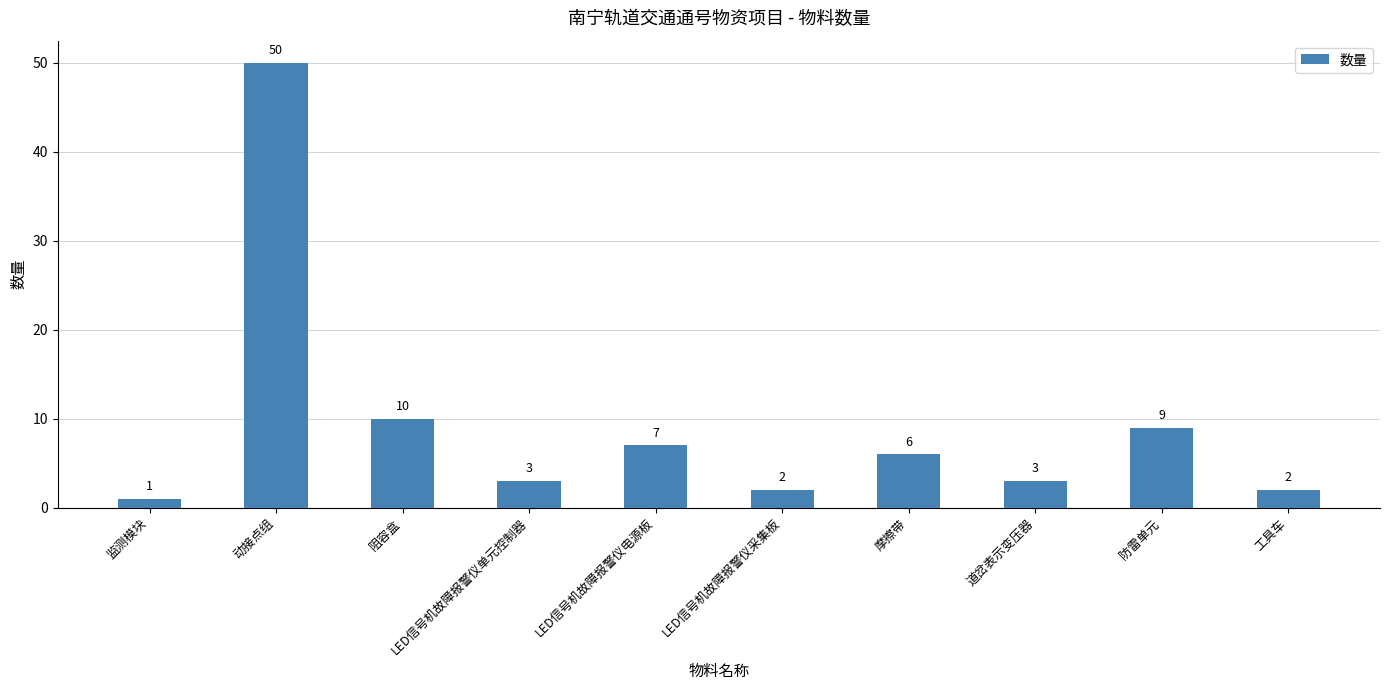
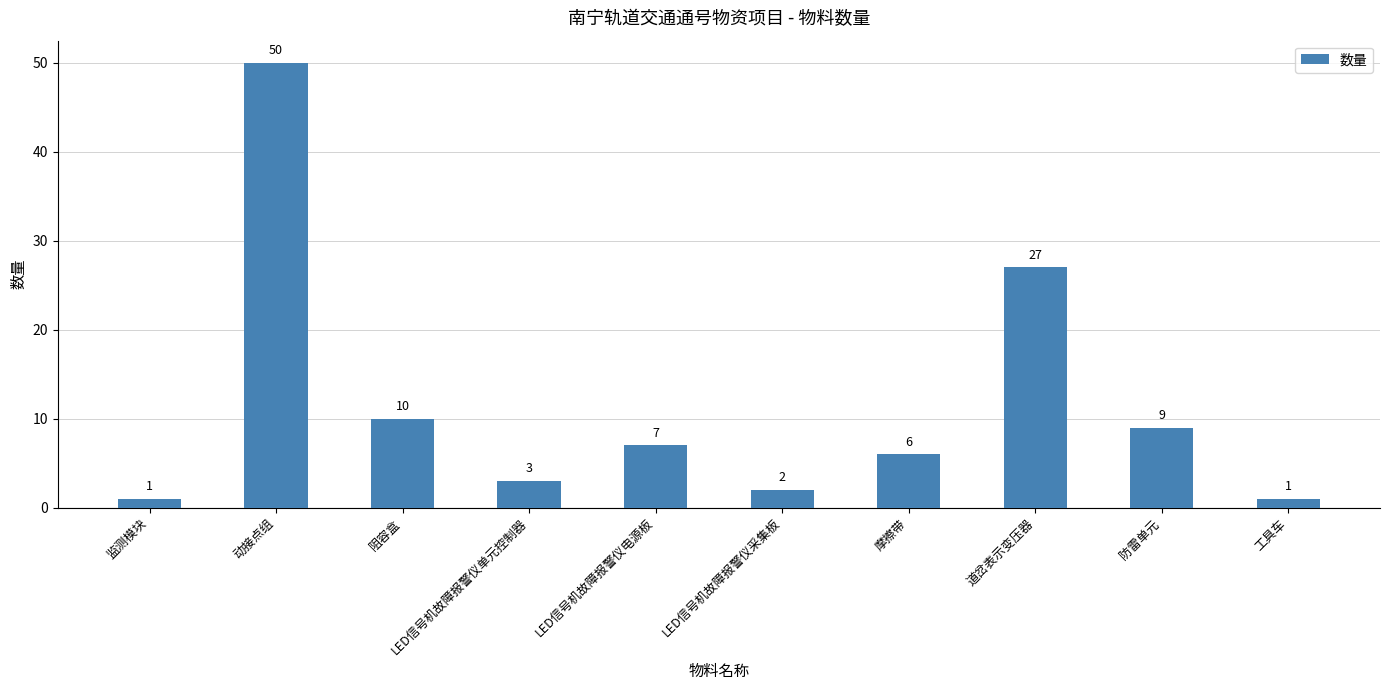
道岔表示变压器: 3 -> 27
工具车: 2 -> 1
